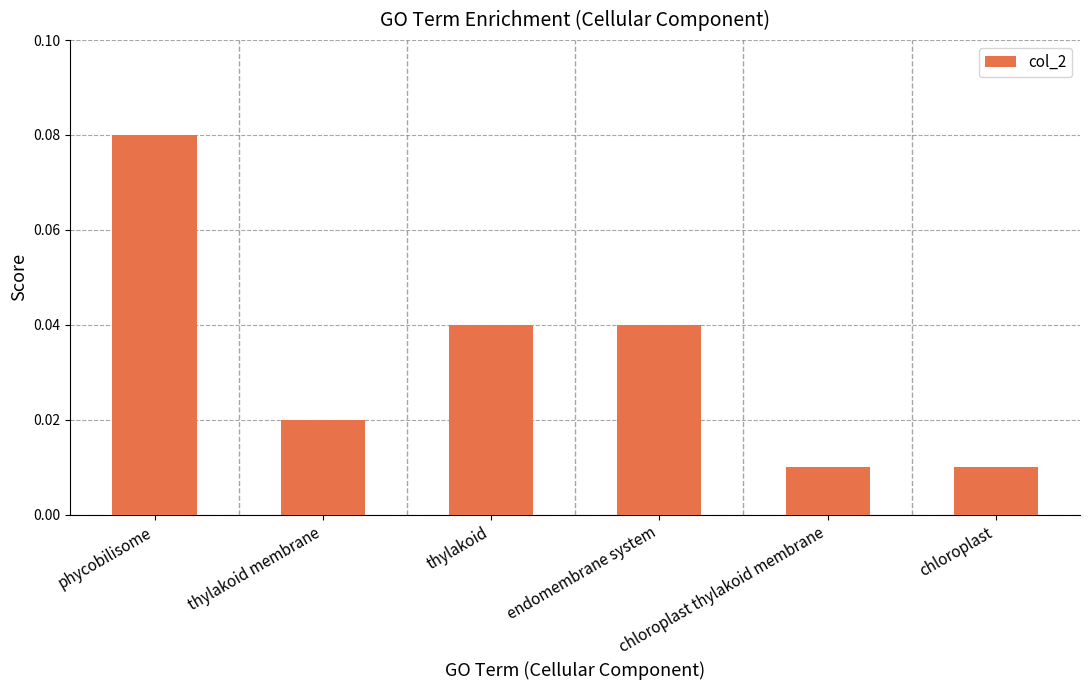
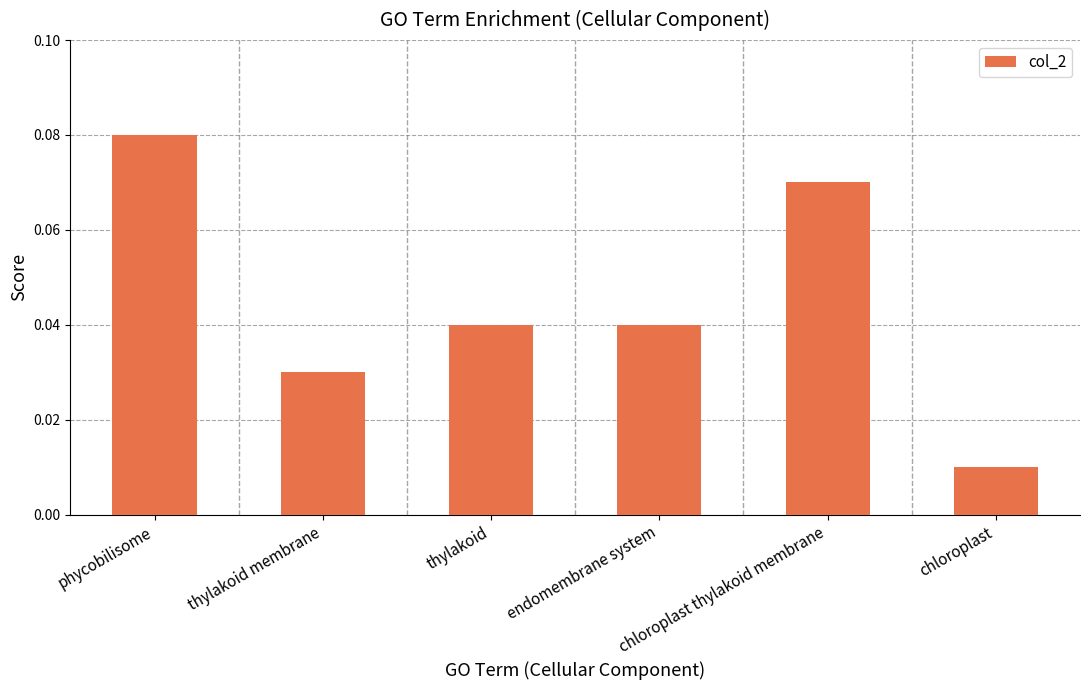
thylakoid membrane: 0.02 -> 0.03
chloroplast thylakoid membrane: 0.01 -> 0.07
